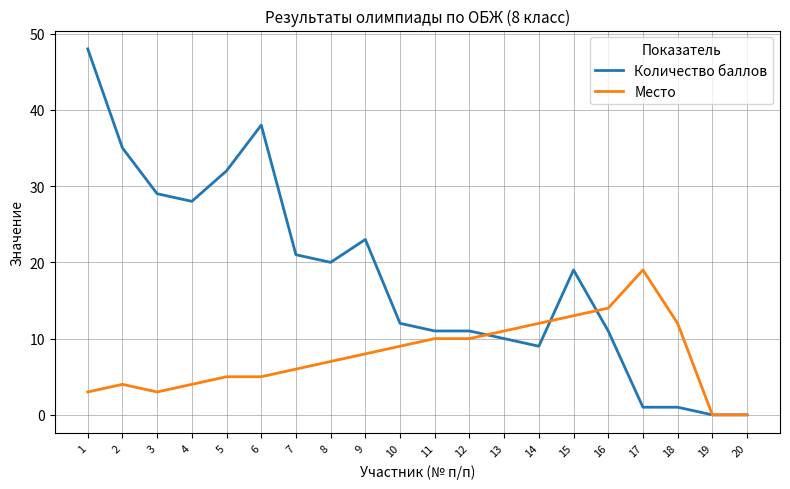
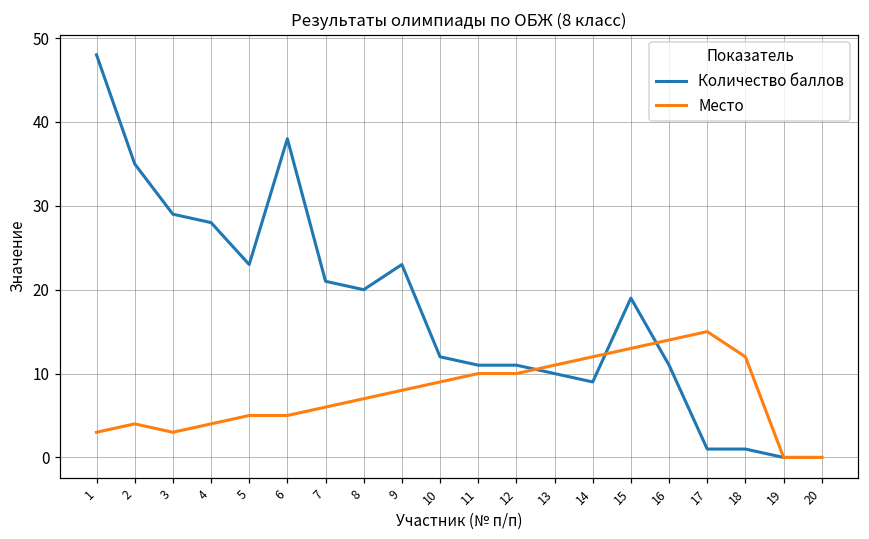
Количество баллов, 5: 32 -> 23
Место, 17: 19 -> 15
